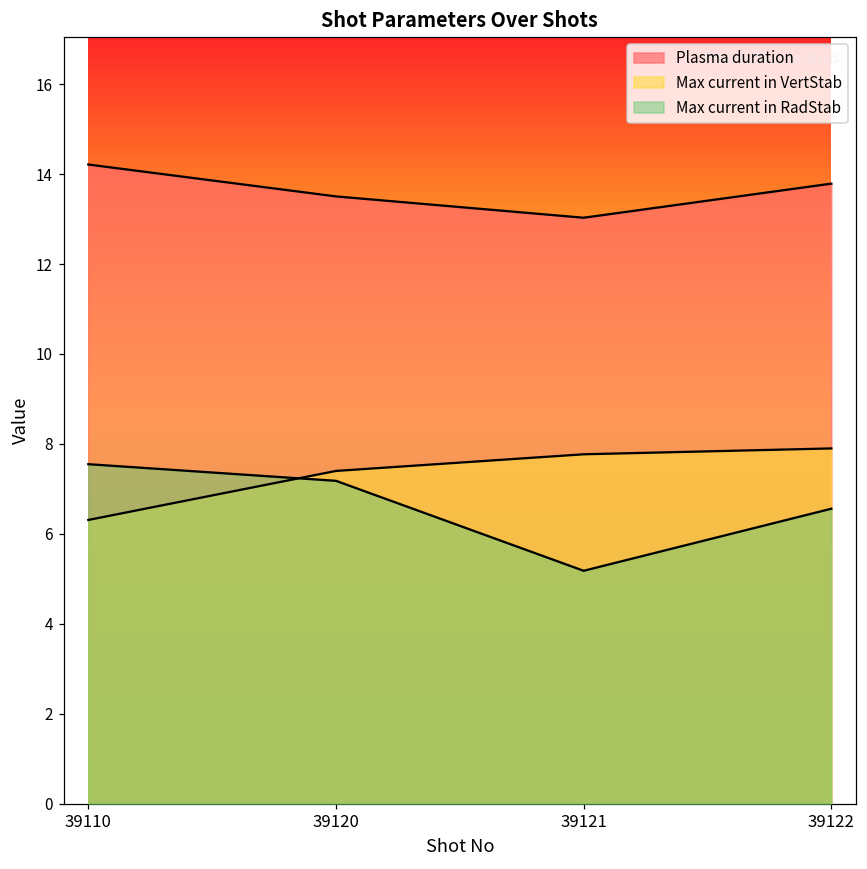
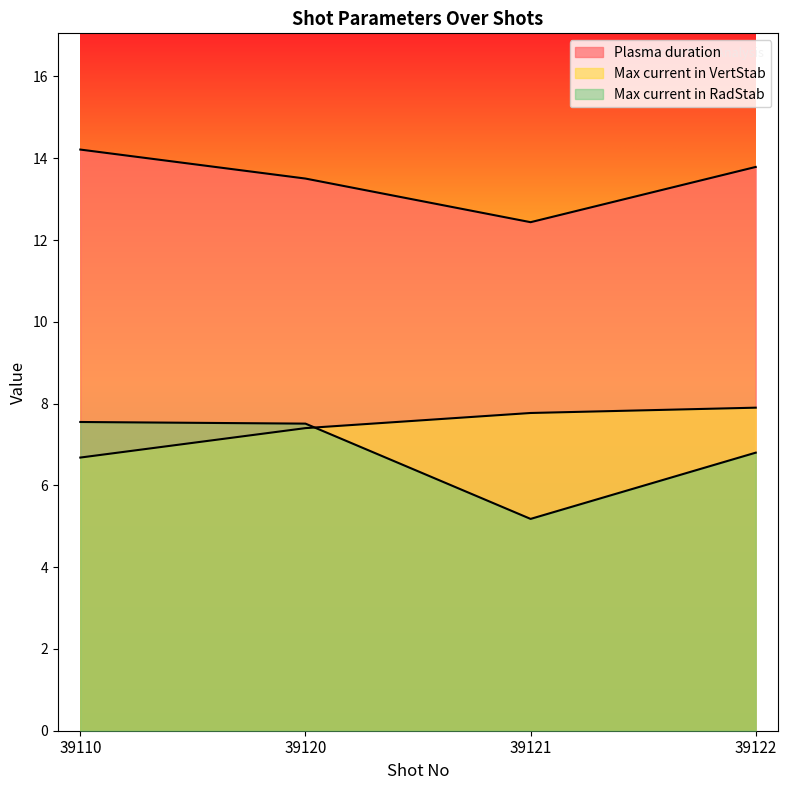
Max current in VertStab, 39110: 6.3 -> 6.7
Max current in RadStab, 39120: 7.2 -> 7.5
Plasma duration, 39121: 13.0 -> 12.4
Max current in RadStab, 39122: 6.6 -> 6.8
